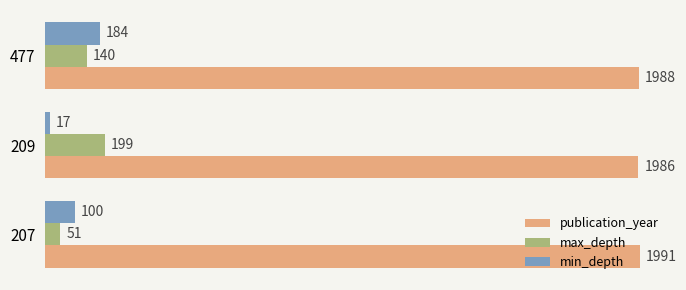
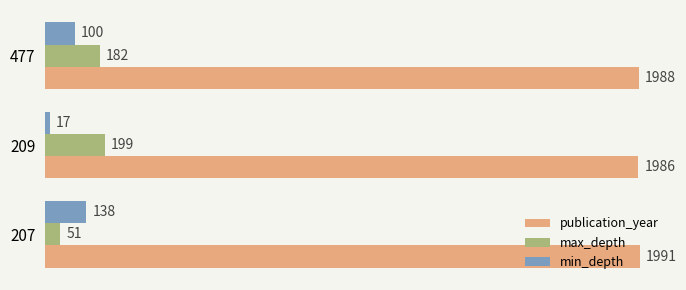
min_depth, 477: 184 -> 100
max_depth, 477: 140 -> 182
min_depth, 207: 100 -> 138
